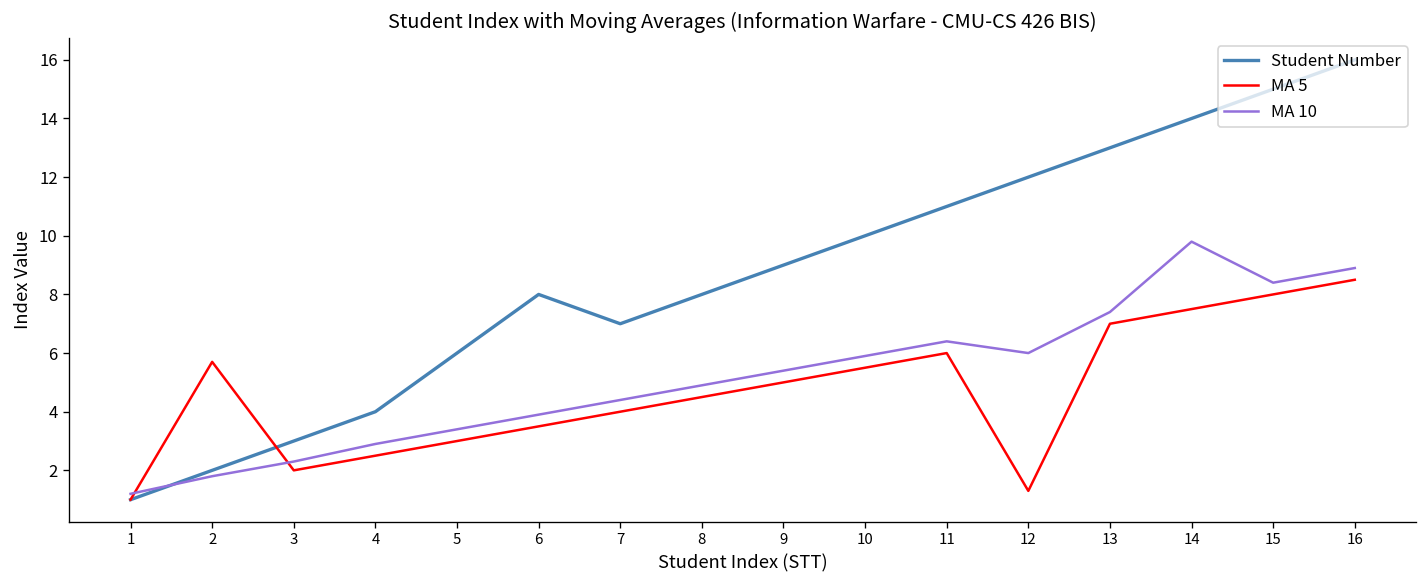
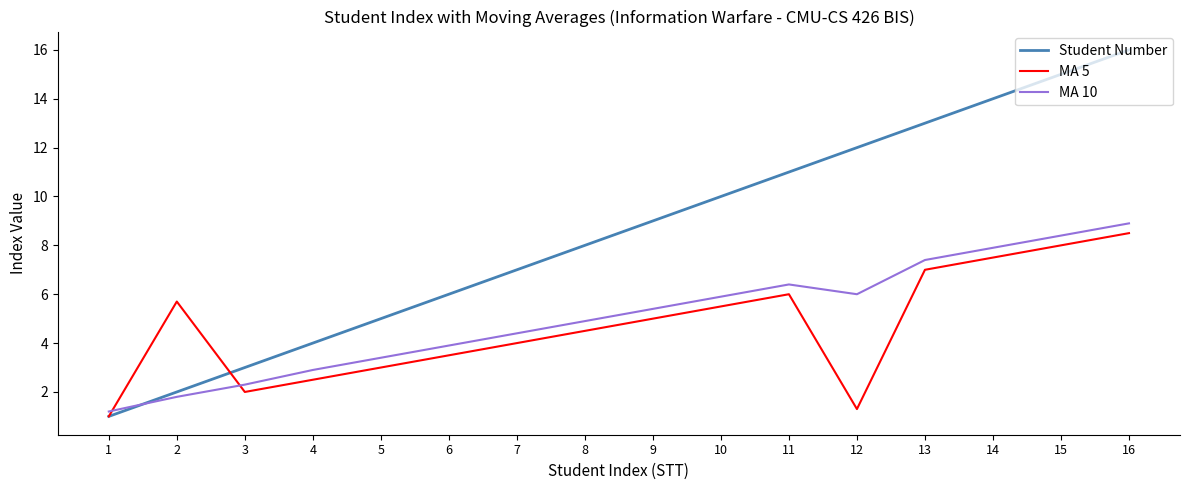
Student Number, 5: 6 -> 5
Student Number, 6: 8 -> 6
MA 10, 14: 9.8 -> 7.9
